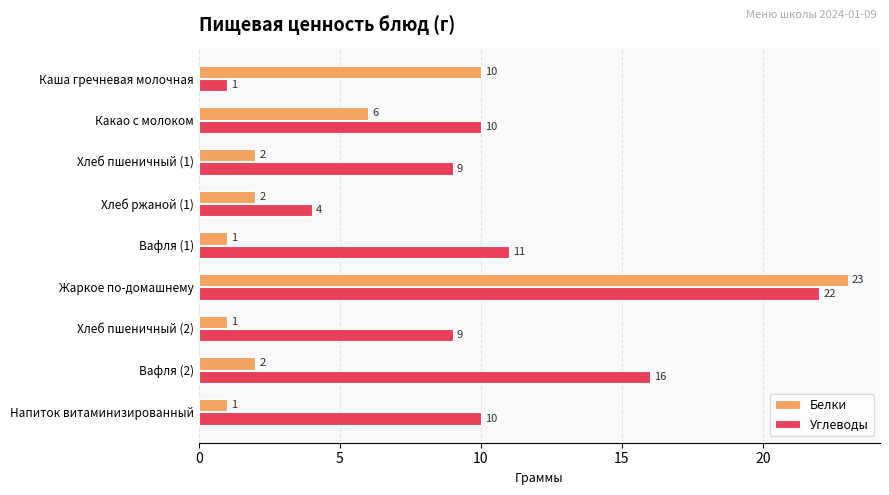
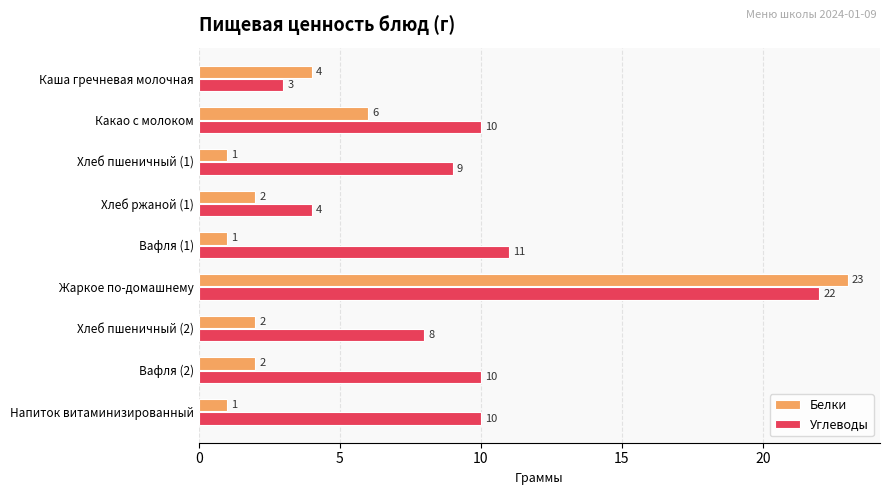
Белки, Каша гречневая молочная: 10 -> 4
Углеводы, Каша гречневая молочная: 1 -> 3
Белки, Хлеб пшеничный (1): 2 -> 1
Белки, Хлеб пшеничный (2): 1 -> 2
Углеводы, Хлеб пшеничный (2): 9 -> 8
Углеводы, Вафля (2): 16 -> 10
